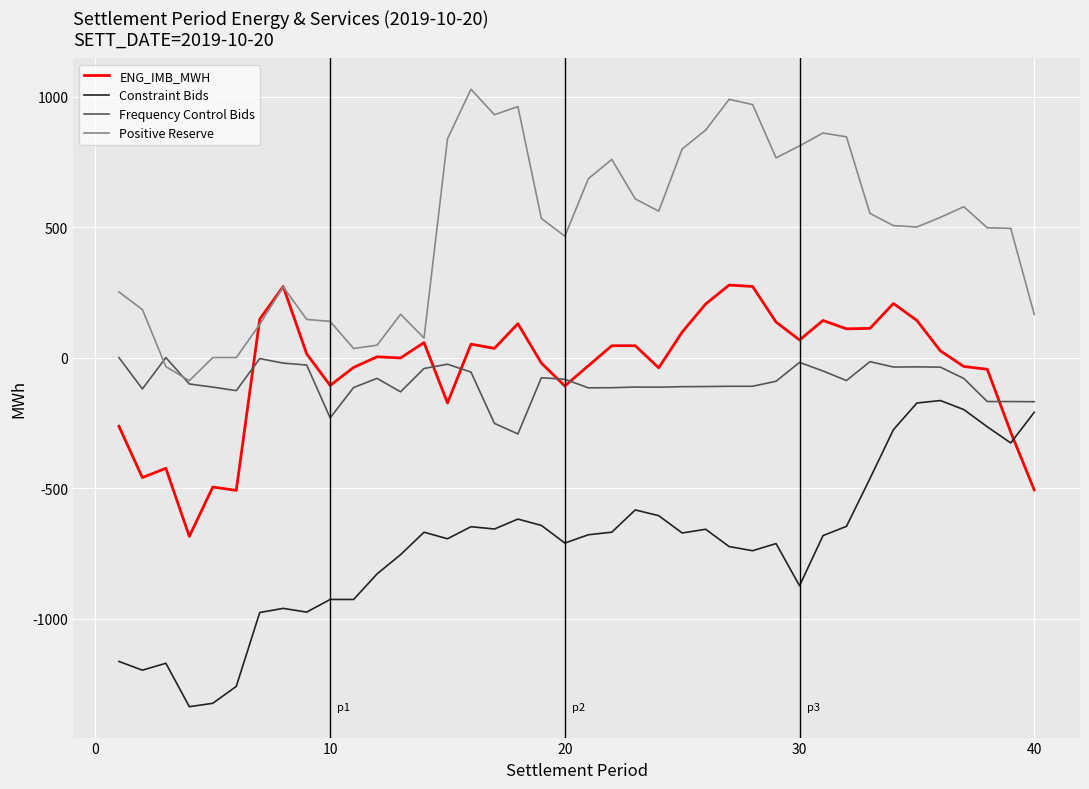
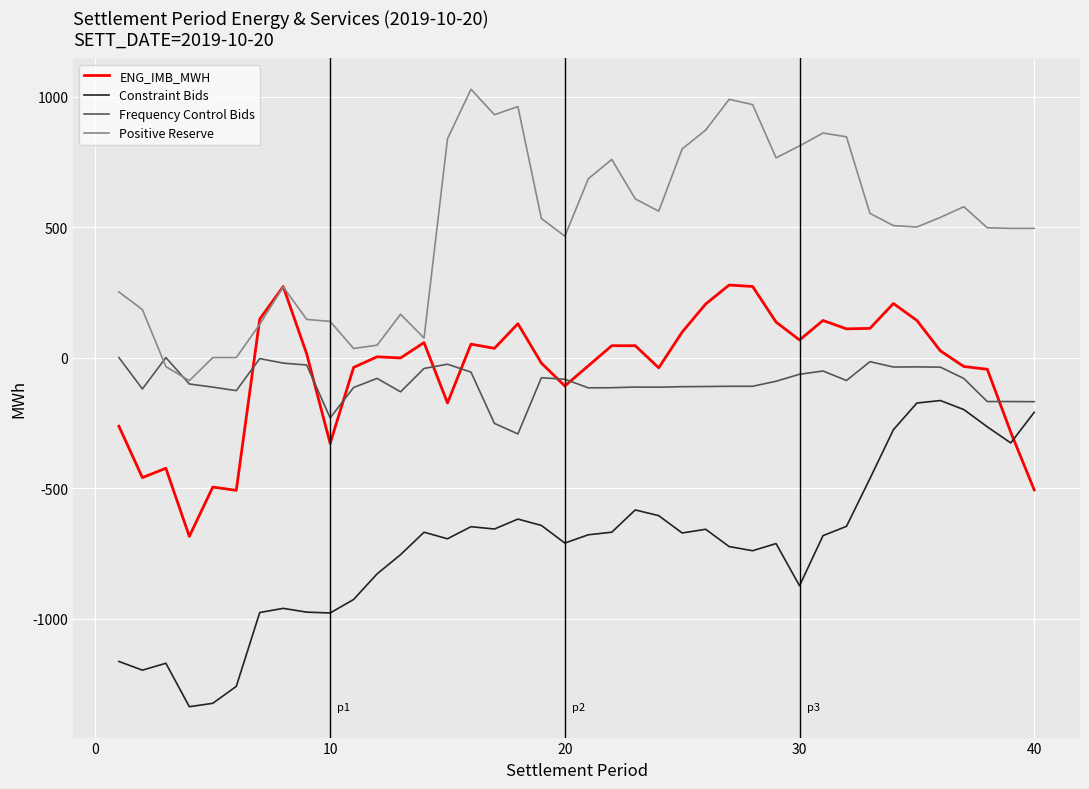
ENG_IMB_MWH, 10: -110 -> -330
Constraint Bids, 10: -930 -> -980
Frequency Control Bids, 30: -20 -> -60
Positive Reserve, 40: 170 -> 500
